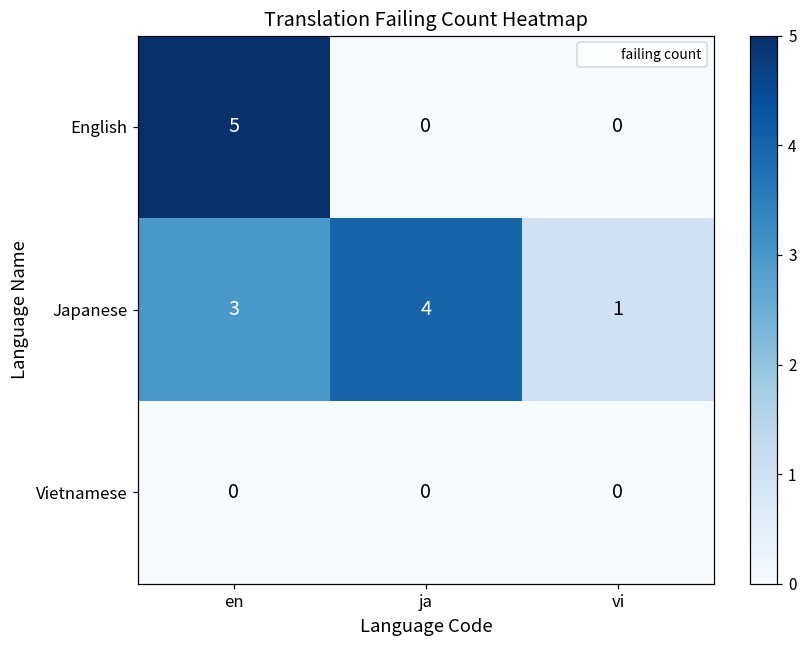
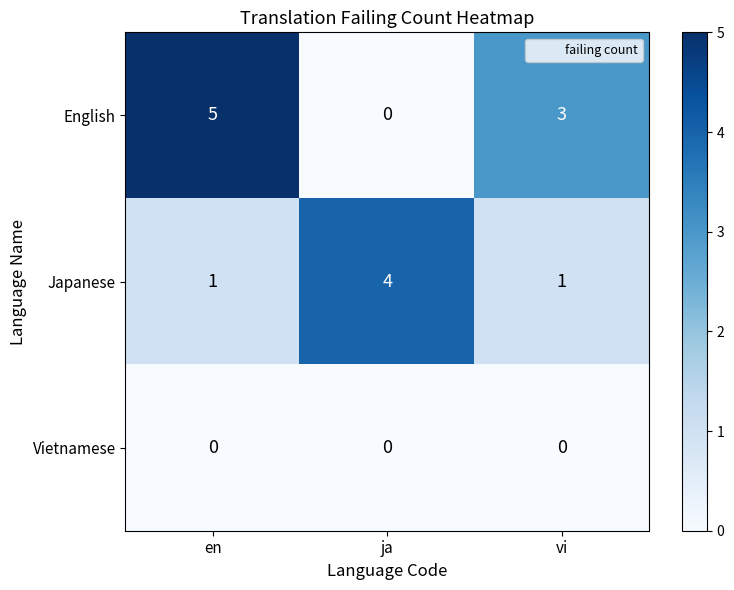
English, vi: 0 -> 3
Japanese, en: 3 -> 1
